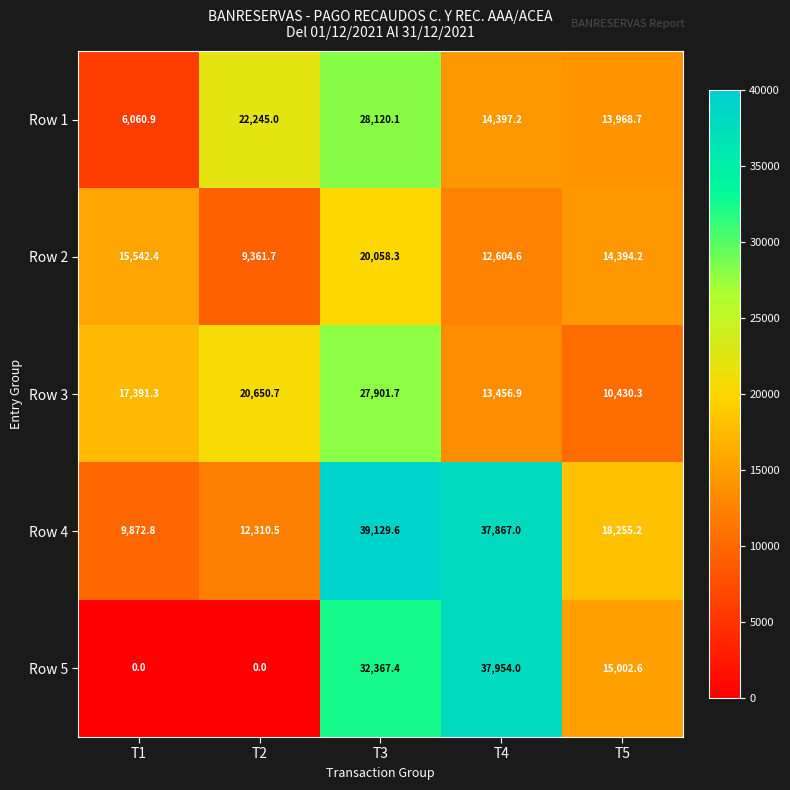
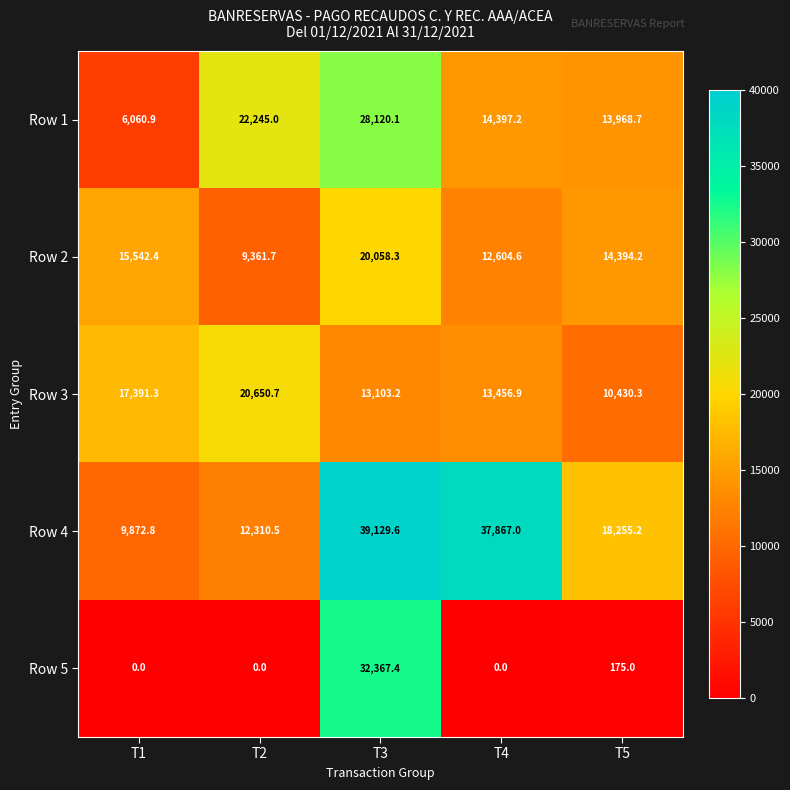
Row 3, T3: 27,901.7 -> 13,103.2
Row 5, T4: 37,954.0 -> 0.0
Row 5, T5: 15,002.6 -> 175.0
